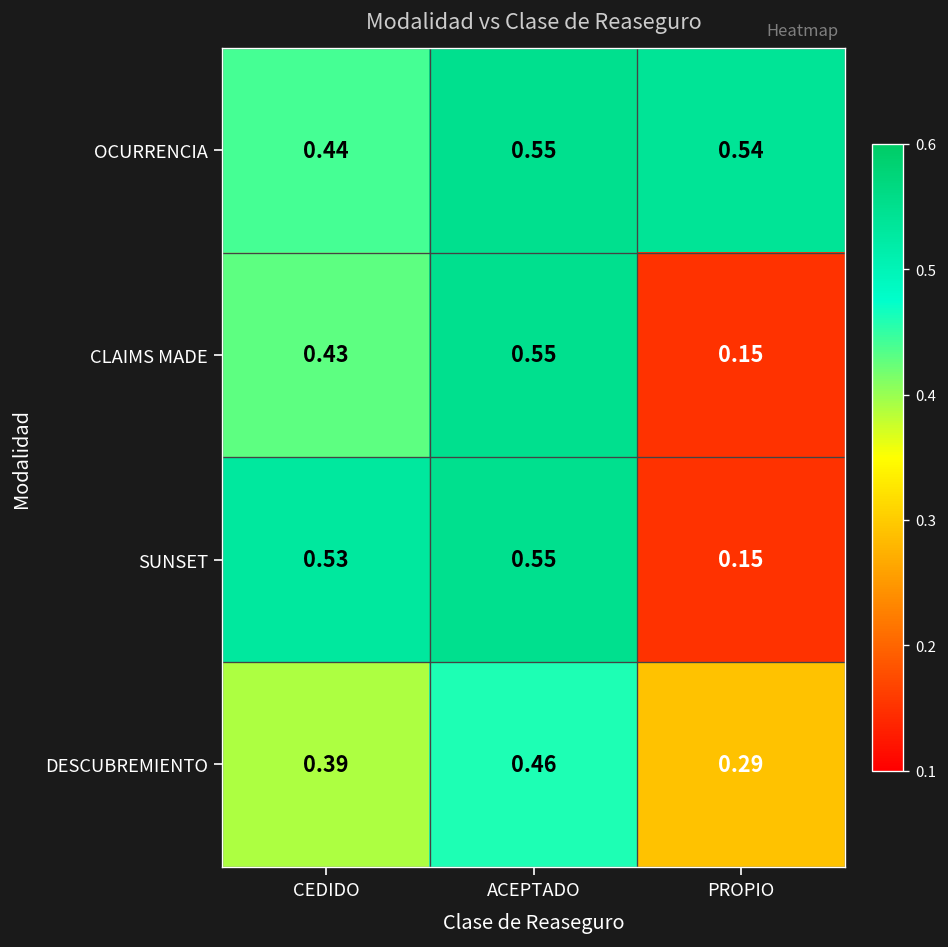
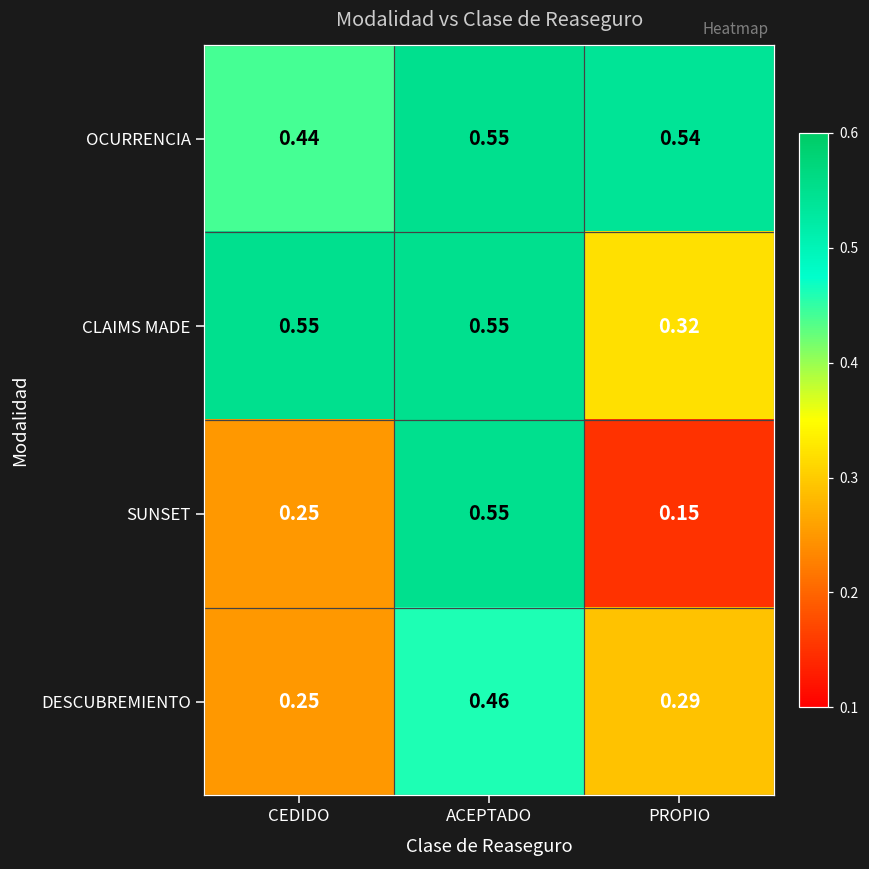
CLAIMS MADE, CEDIDO: 0.43 -> 0.55
CLAIMS MADE, PROPIO: 0.15 -> 0.32
SUNSET, CEDIDO: 0.53 -> 0.25
DESCUBREMIENTO, CEDIDO: 0.39 -> 0.25
